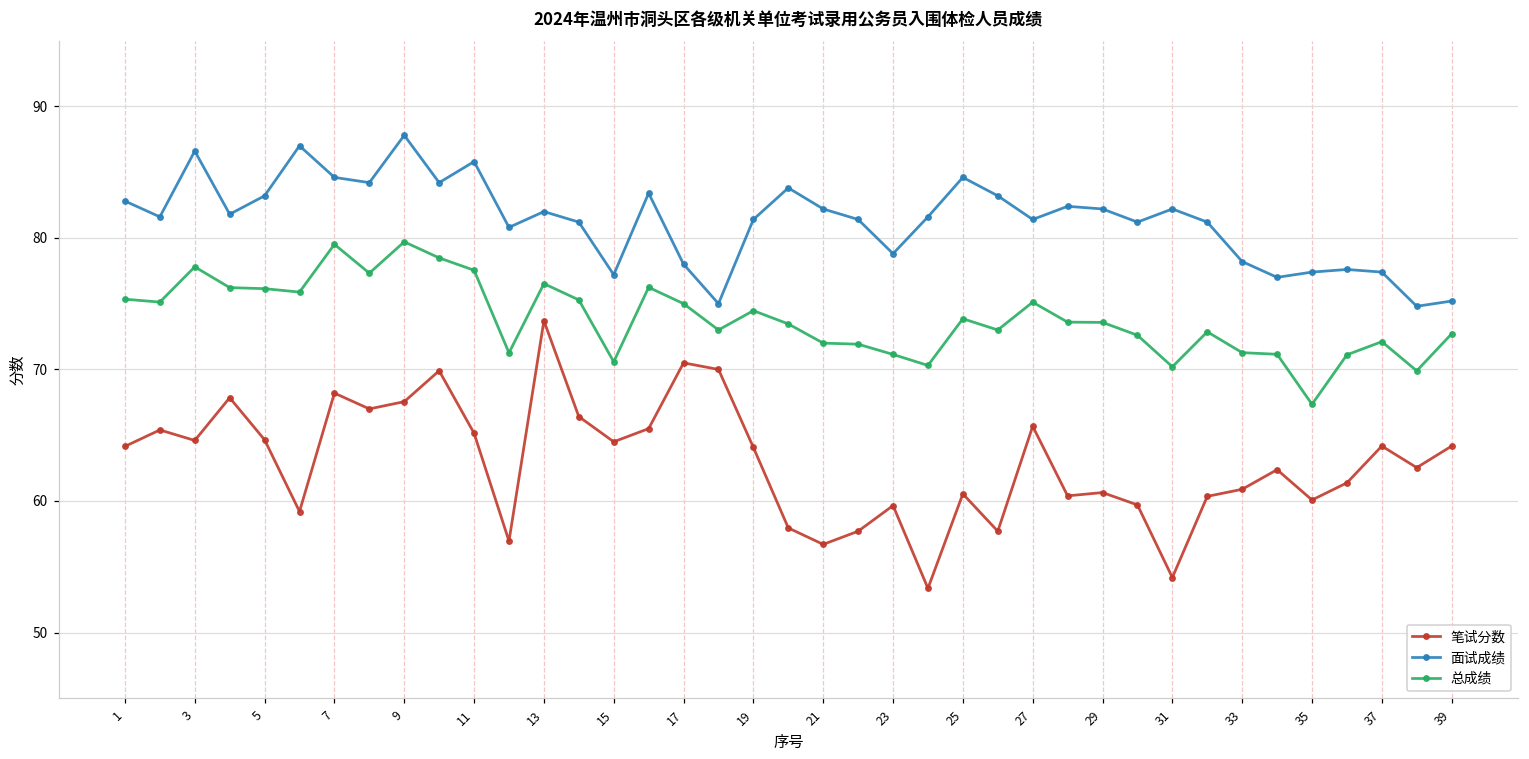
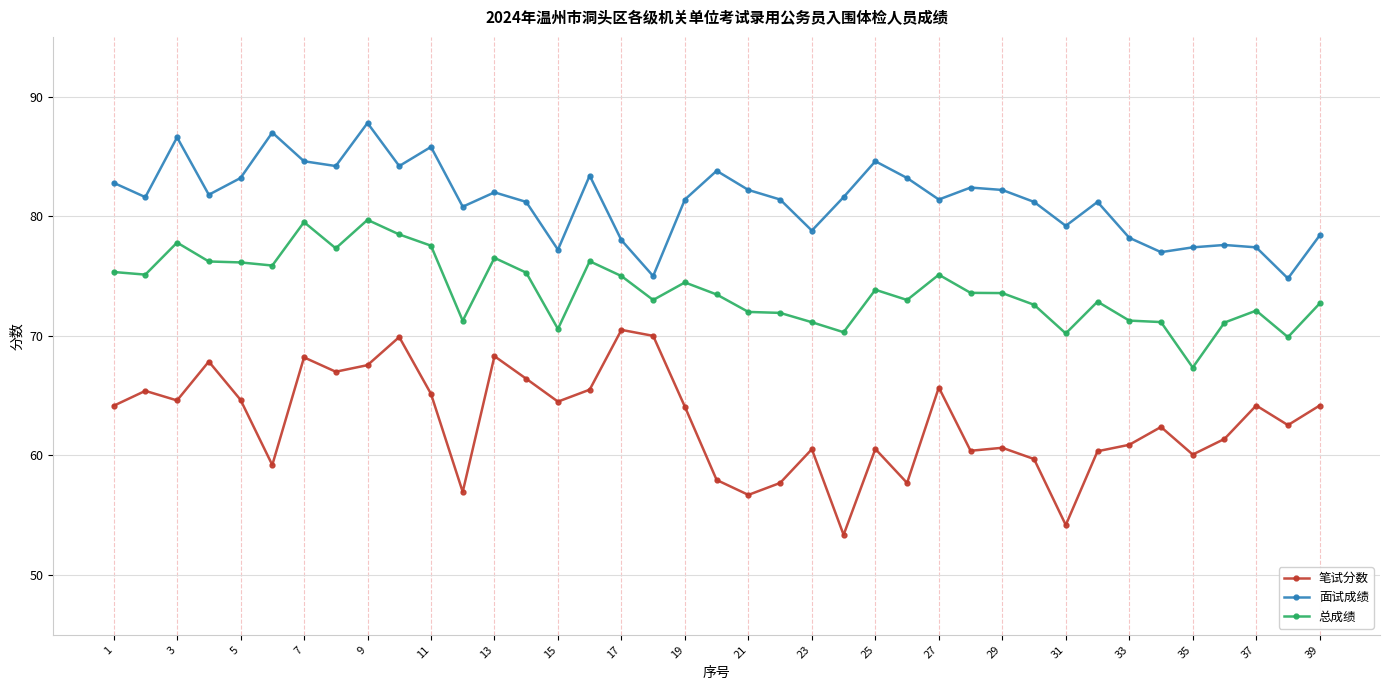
笔试分数, 13: 73.7 -> 68.3
笔试分数, 23: 59.7 -> 60.5
面试成绩, 31: 82.2 -> 79.2
面试成绩, 39: 75.2 -> 78.4
